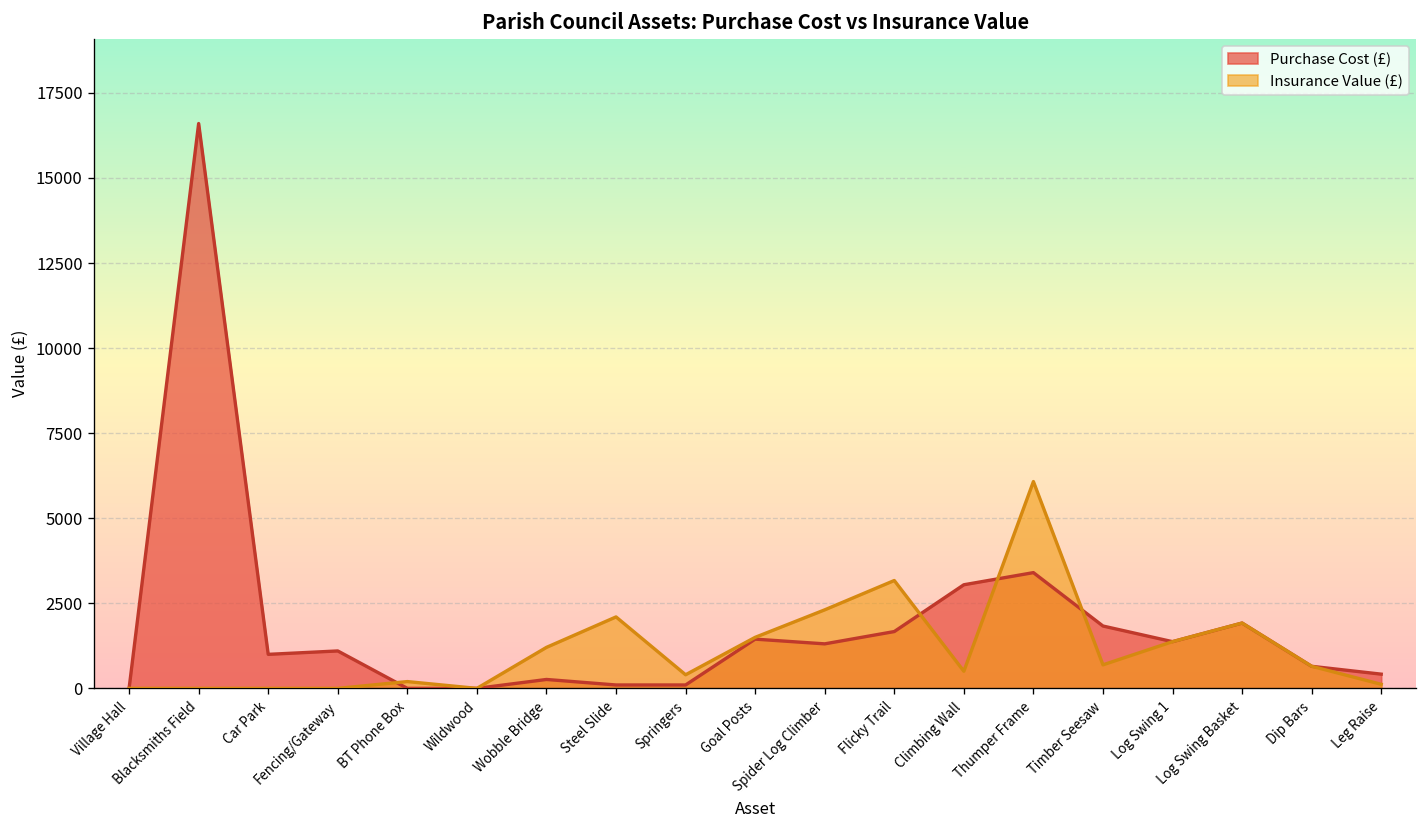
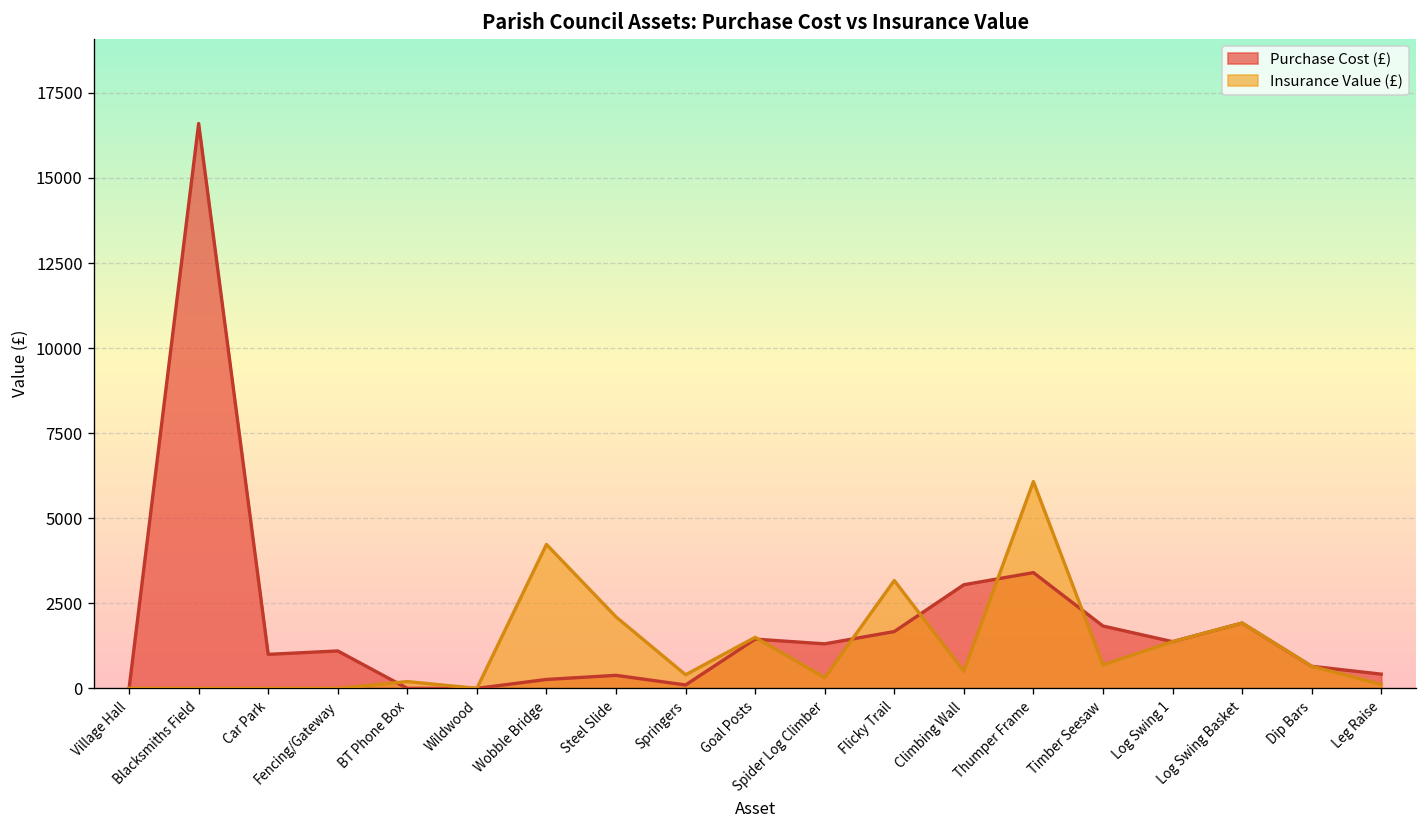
Insurance Value (£), Wobble Bridge: 1200 -> 4200
Purchase Cost (£), Steel Slide: 100 -> 400
Insurance Value (£), Spider Log Climber: 2300 -> 300
